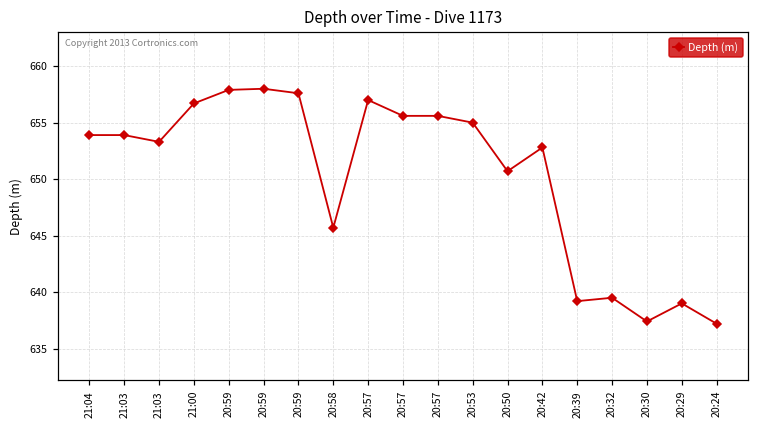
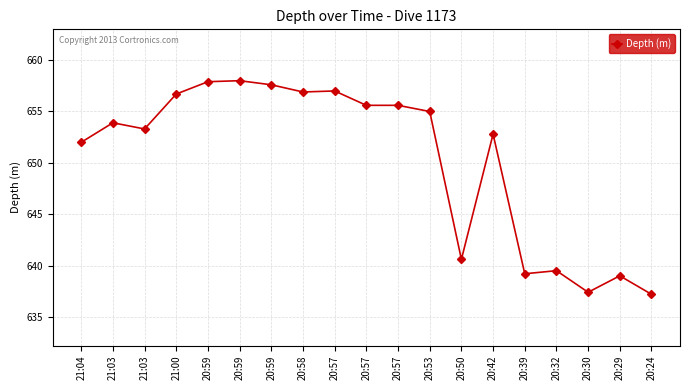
21:04: 653.9 -> 652.0
20:58: 645.7 -> 656.9
20:50: 650.7 -> 640.6
